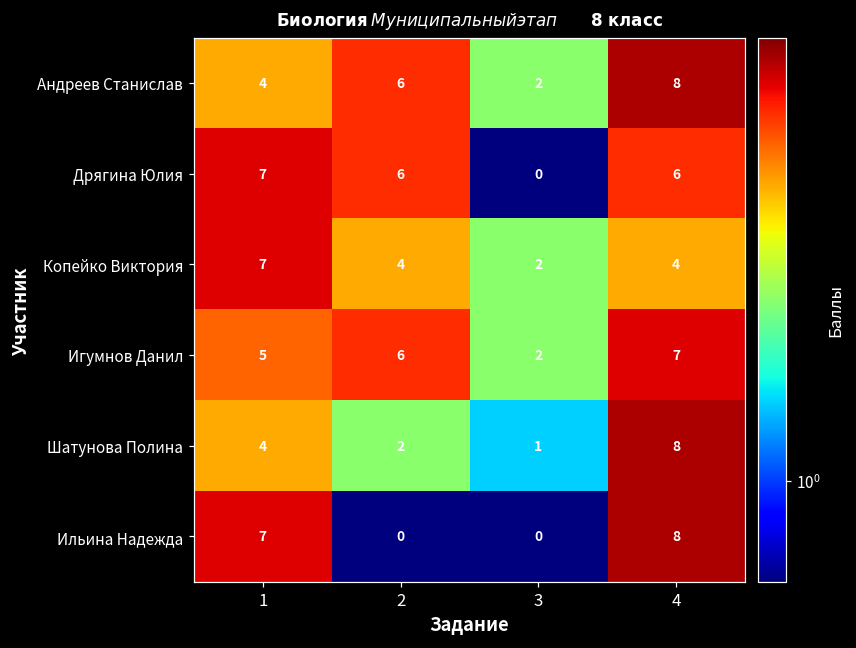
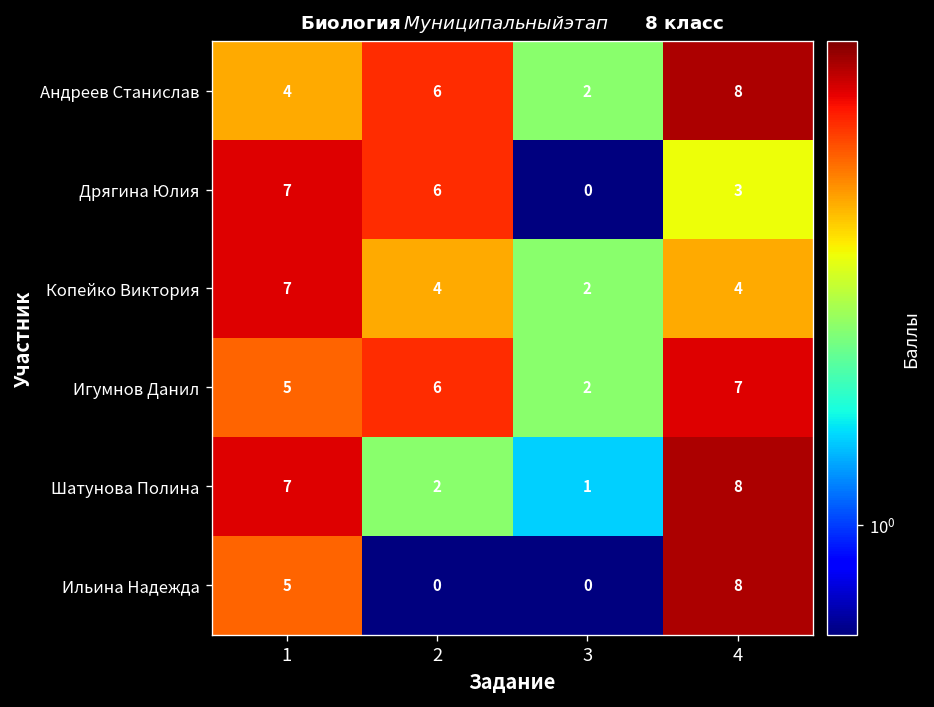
Дрягина Юлия, 4: 6 -> 3
Шатунова Полина, 1: 4 -> 7
Ильина Надежда, 1: 7 -> 5
